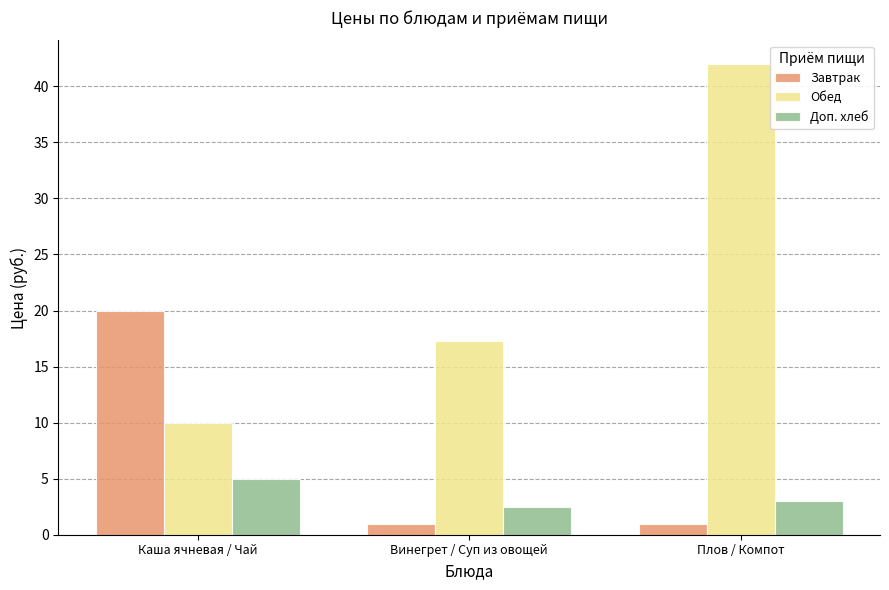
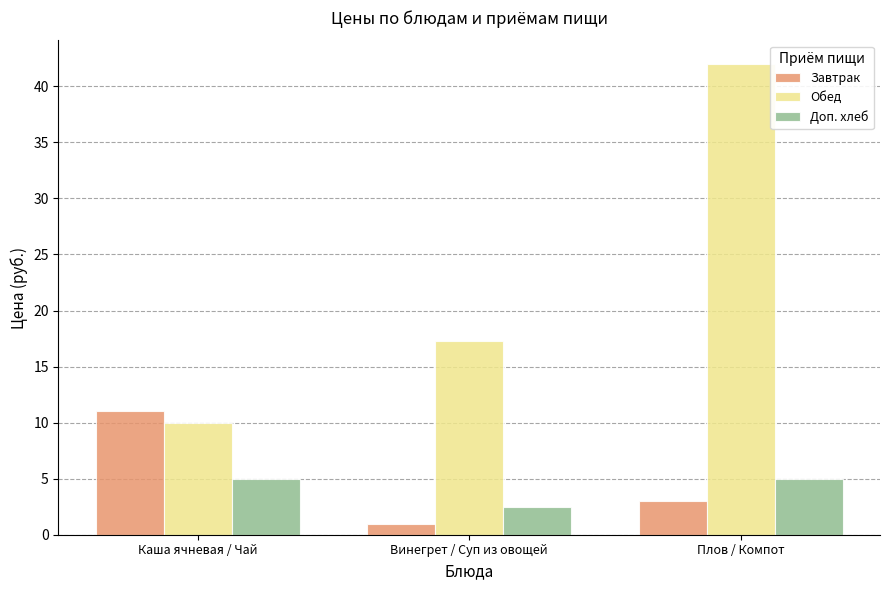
Завтрак, Каша ячневая / Чай: 20 -> 11
Завтрак, Плов / Компот: 1 -> 3
Доп. хлеб, Плов / Компот: 3 -> 5
